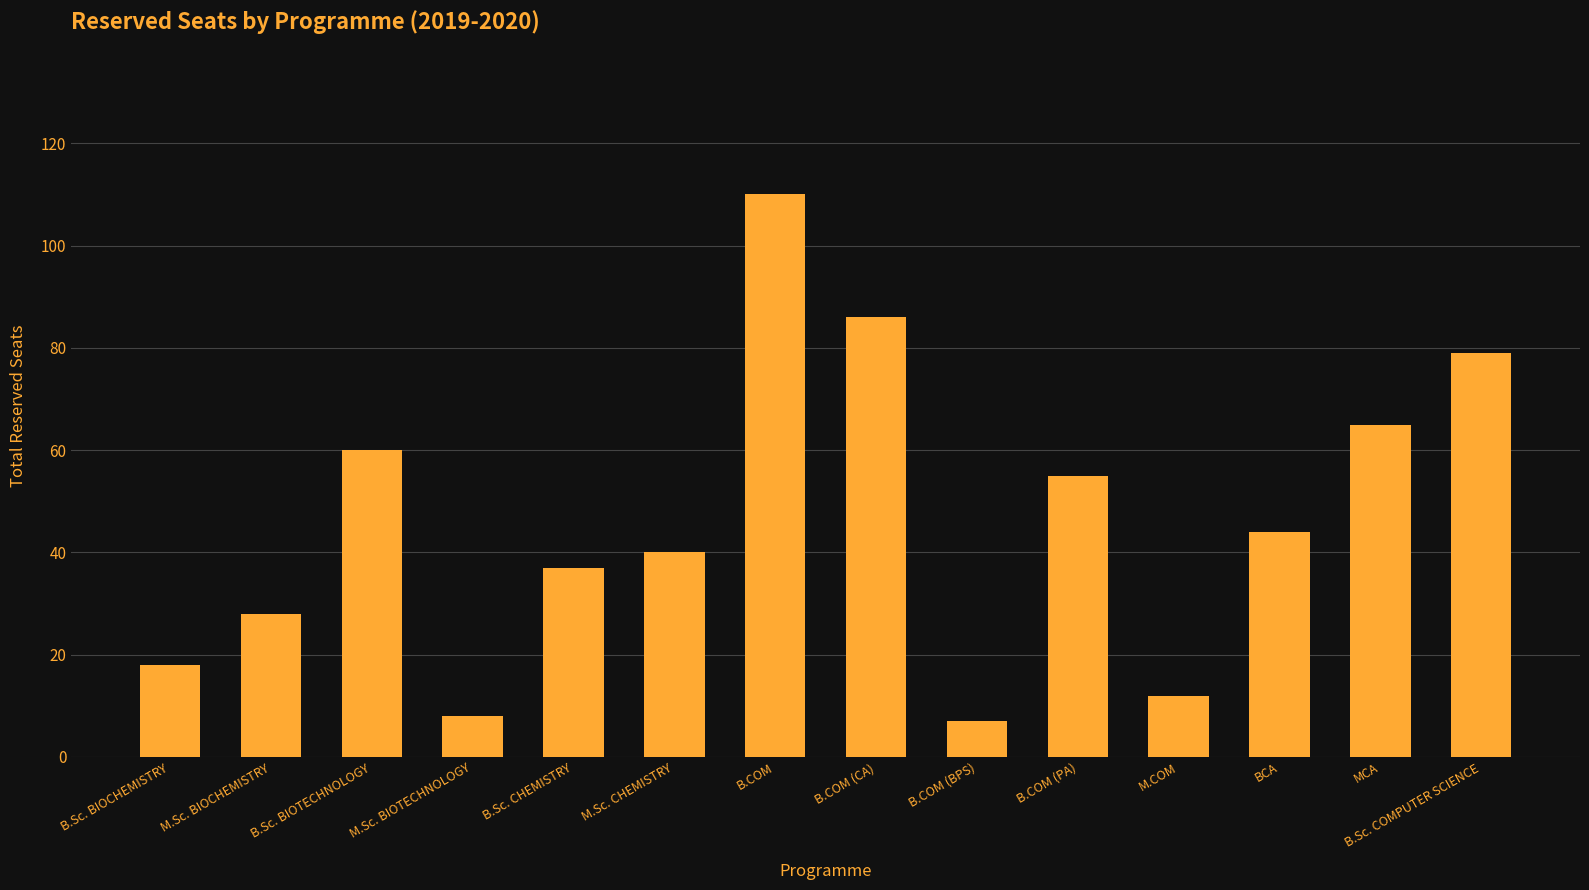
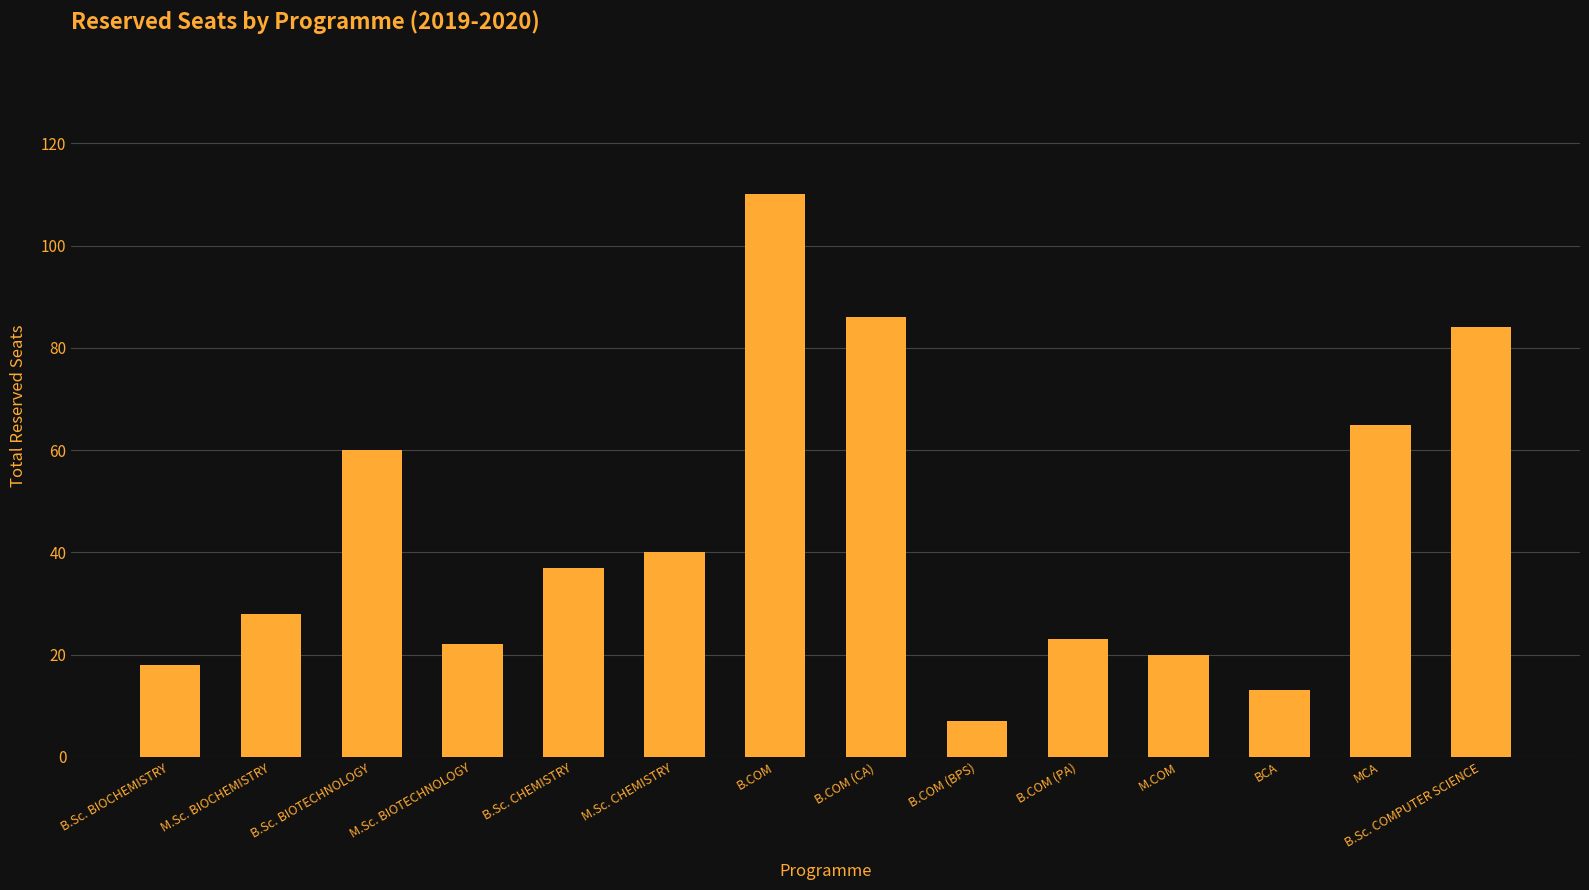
M.Sc. BIOTECHNOLOGY: 8 -> 22
B.COM (PA): 55 -> 23
M.COM: 12 -> 20
BCA: 44 -> 13
B.Sc. COMPUTER SCIENCE: 79 -> 84
